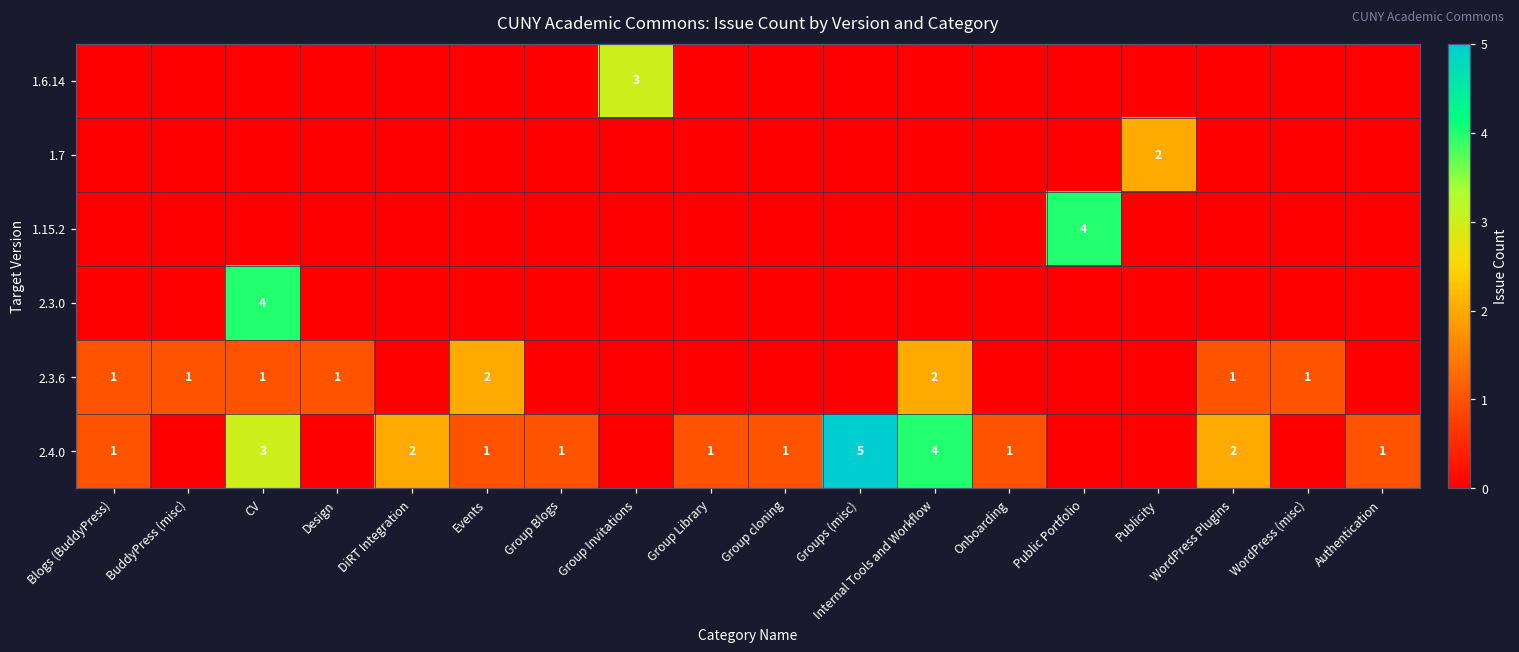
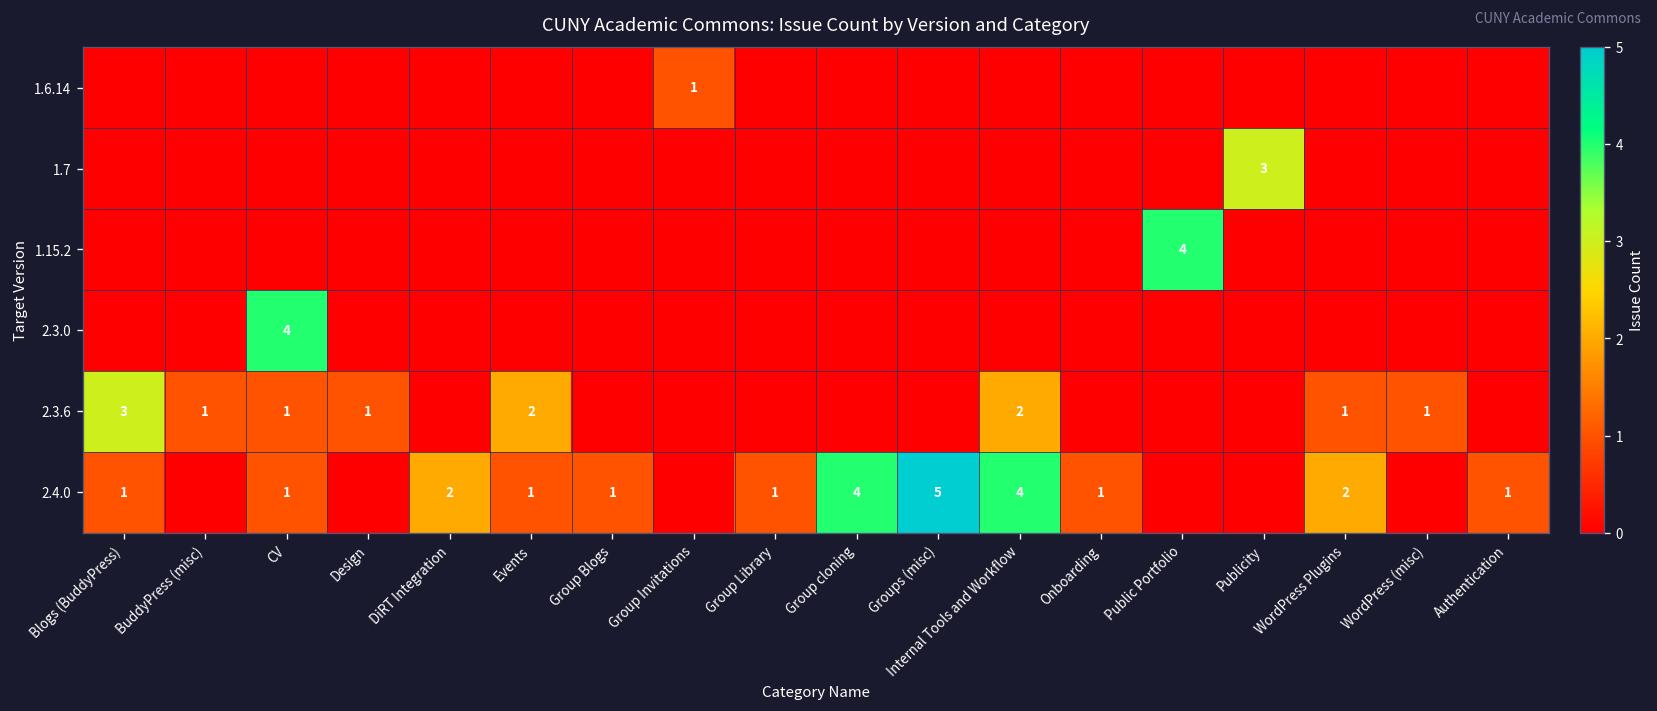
1.6.14, Group Invitations: 3 -> 1
1.7, Publicity: 2 -> 3
2.3.6, Blogs (BuddyPress): 1 -> 3
2.4.0, CV: 3 -> 1
2.4.0, Group cloning: 1 -> 4
